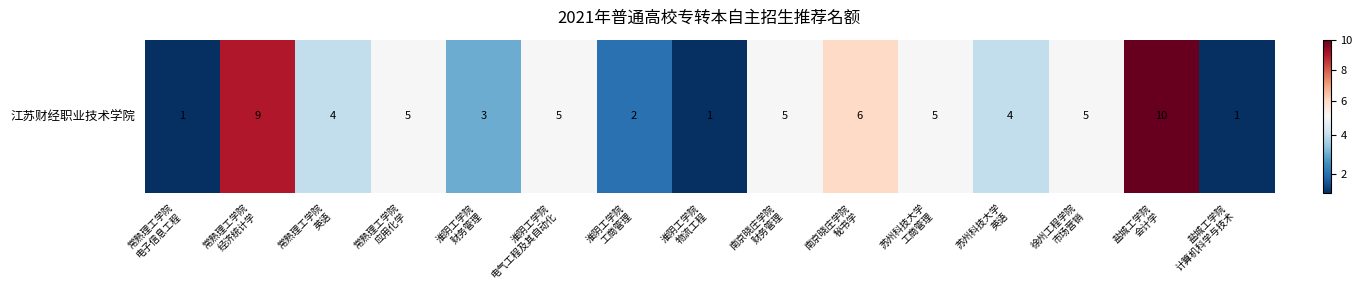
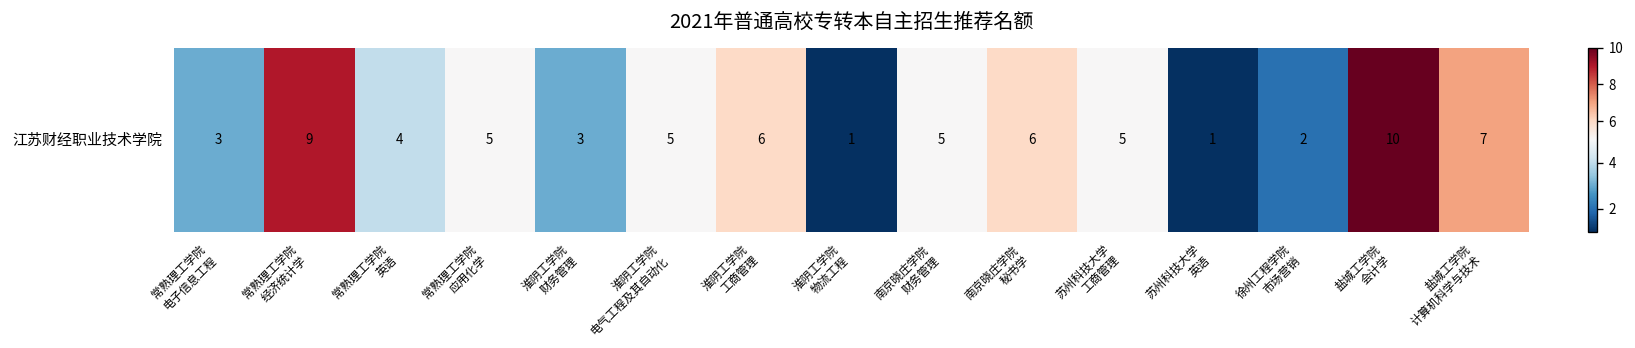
江苏财经职业技术学院, 常熟理工学院 电子信息工程: 1 -> 3
江苏财经职业技术学院, 淮阴工学院 工商管理: 2 -> 6
江苏财经职业技术学院, 苏州科技大学 英语: 4 -> 1
江苏财经职业技术学院, 徐州工程学院 市场营销: 5 -> 2
江苏财经职业技术学院, 盐城工学院 计算机科学与技术: 1 -> 7
